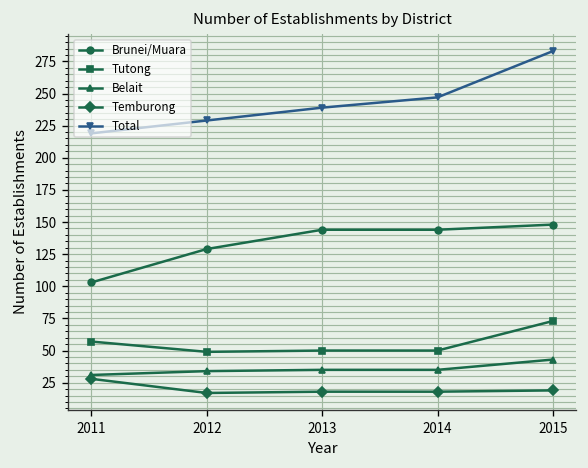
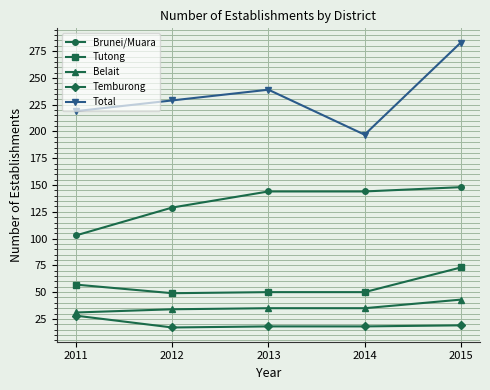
Total, 2014: 247 -> 197
